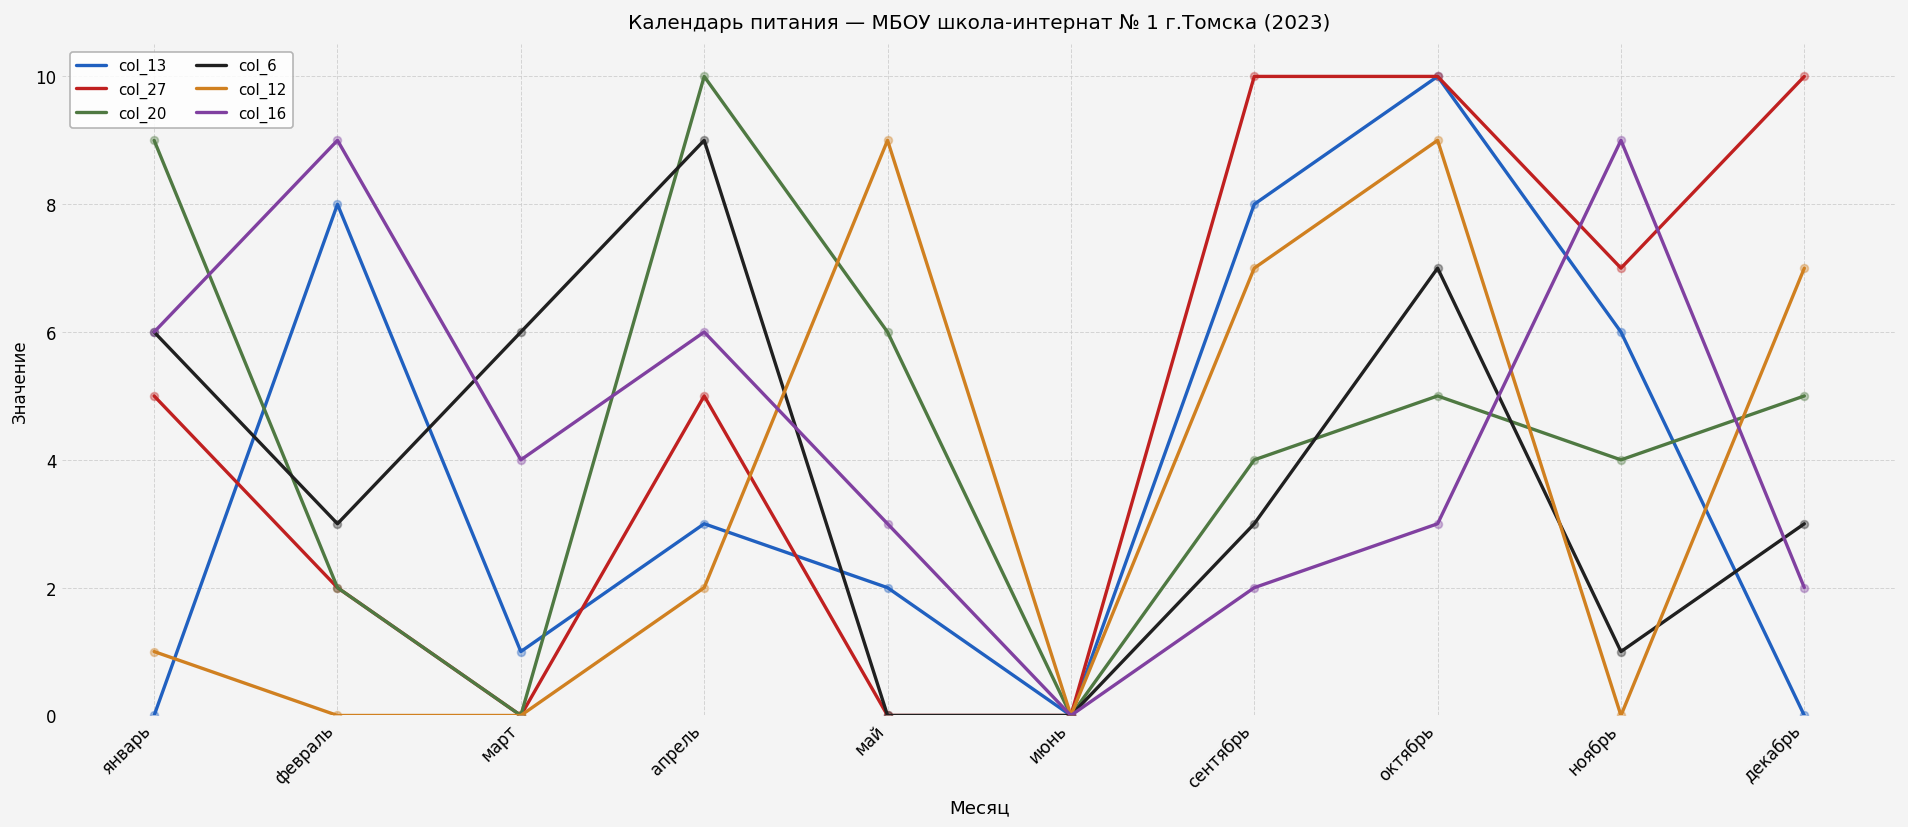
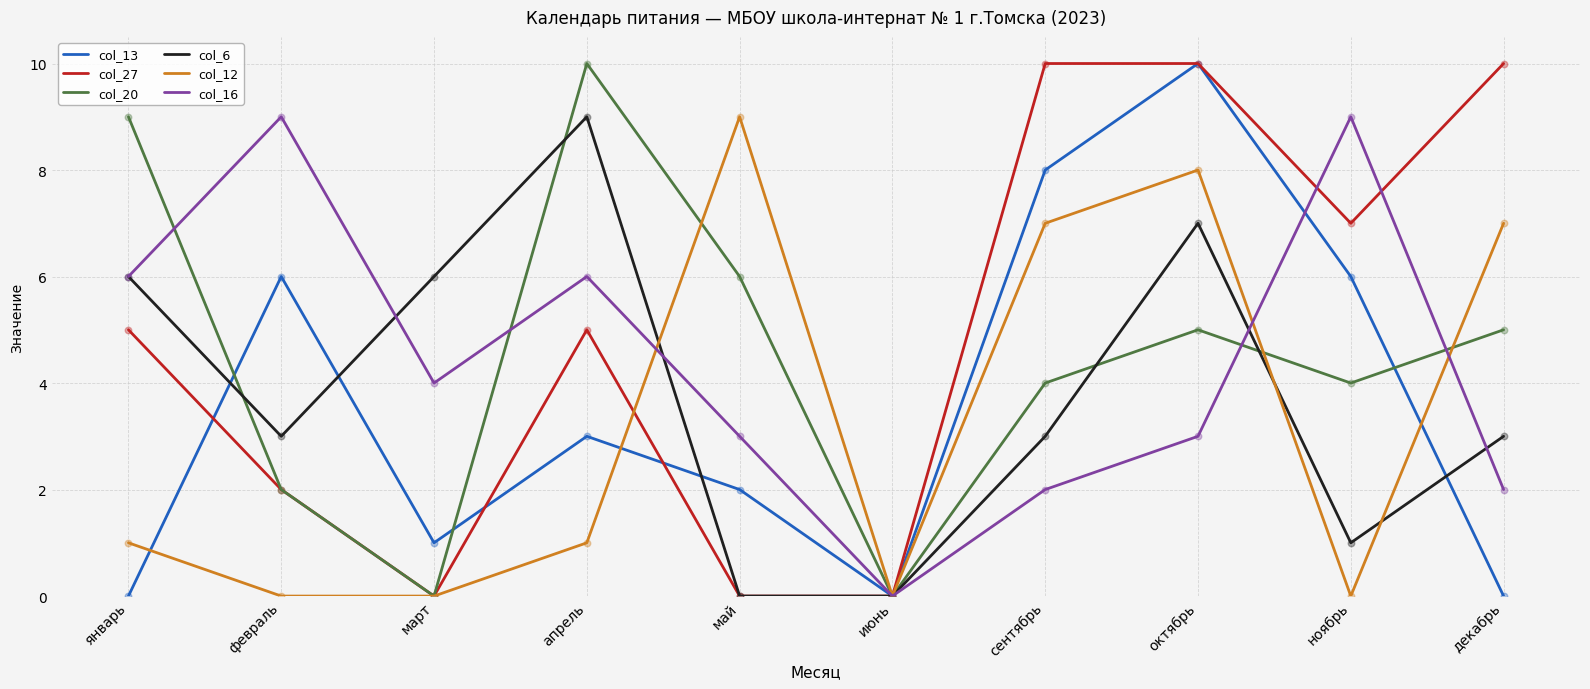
col_13, февраль: 8 -> 6
col_12, апрель: 2 -> 1
col_12, октябрь: 9 -> 8
